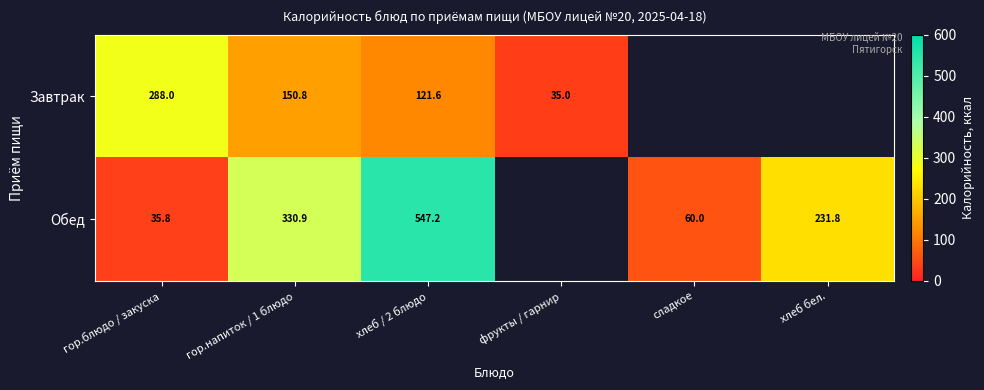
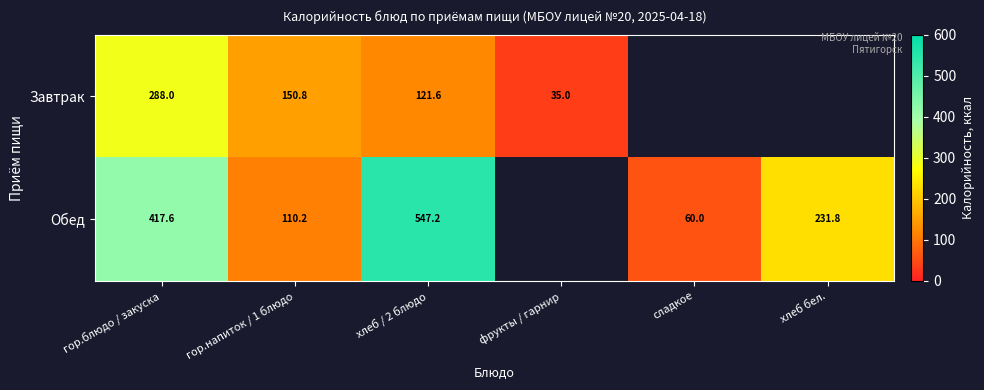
Обед, гор.блюдо / закуска: 35.8 -> 417.6
Обед, гор.напиток / 1 блюдо: 330.9 -> 110.2
